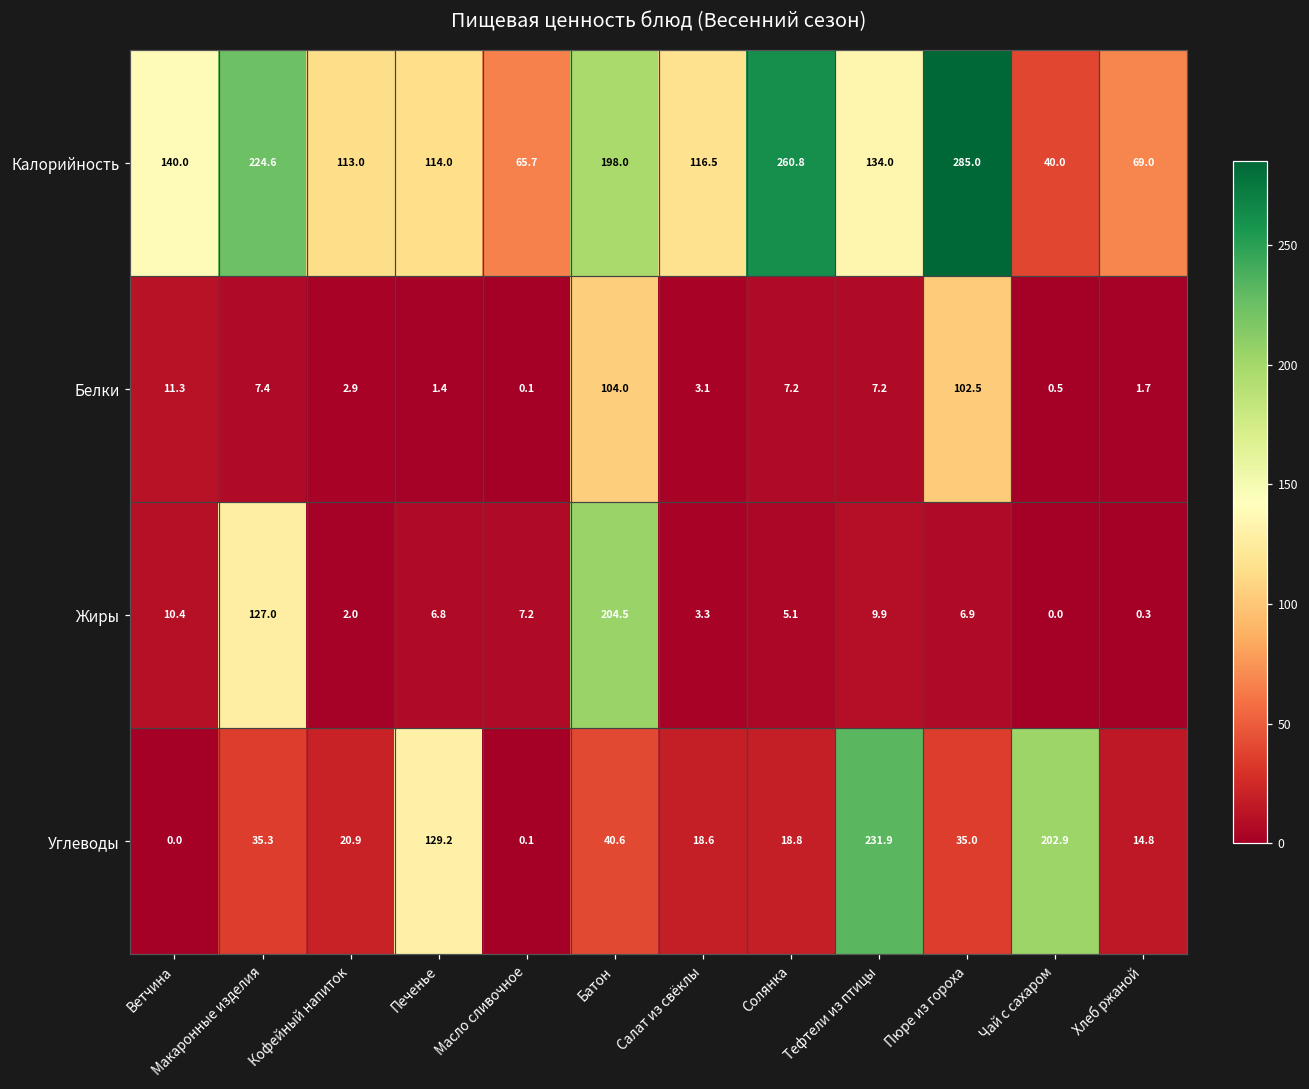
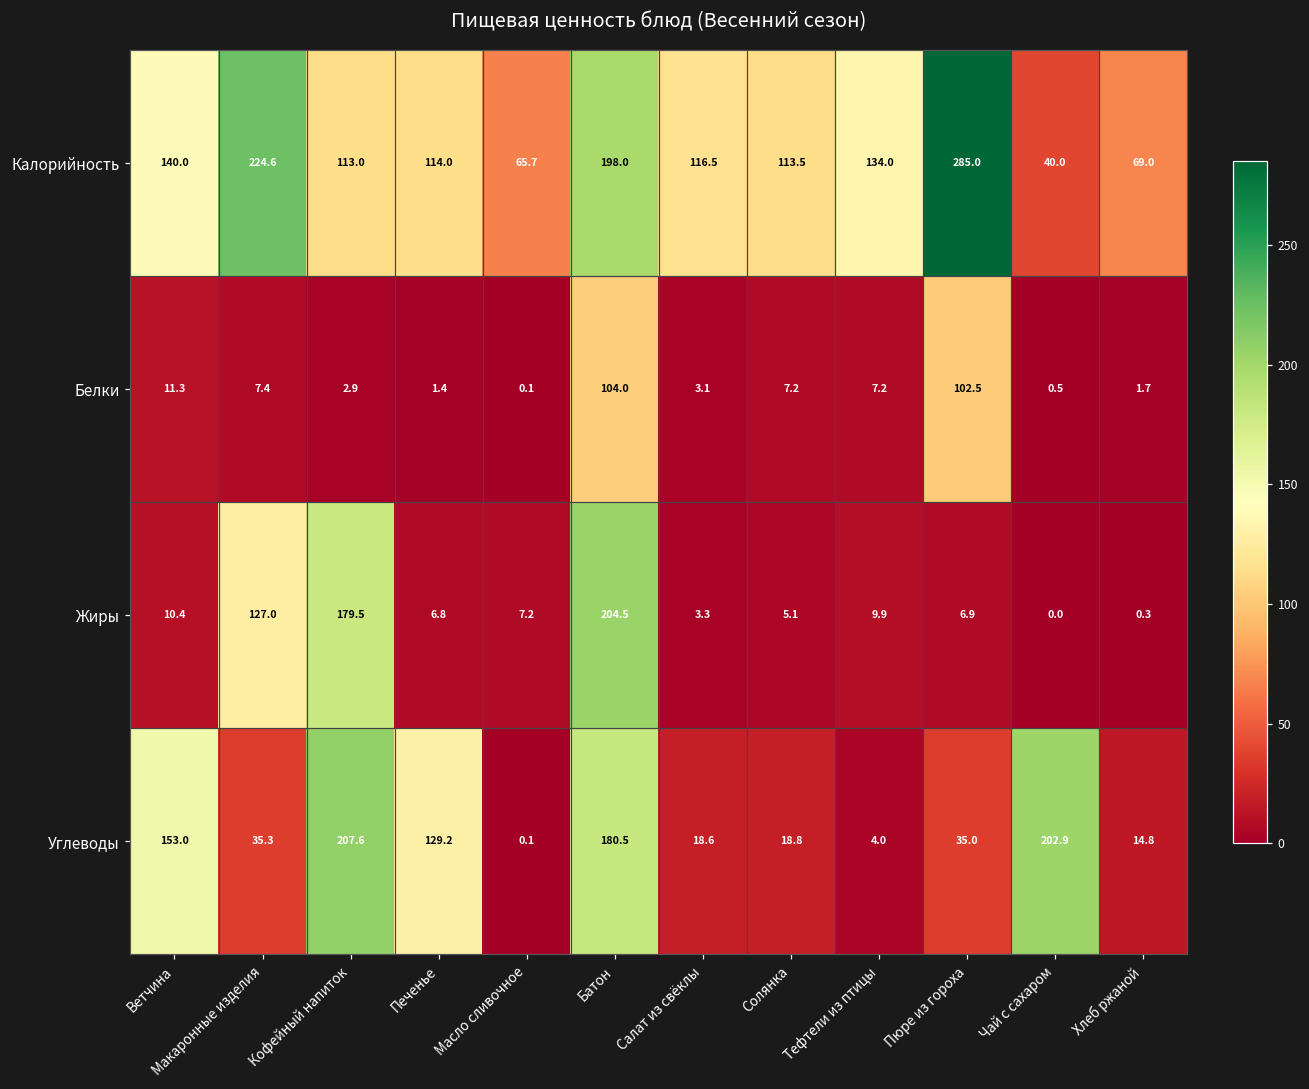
Калорийность, Солянка: 260.8 -> 113.5
Жиры, Кофейный напиток: 2.0 -> 179.5
Углеводы, Ветчина: 0.0 -> 153.0
Углеводы, Кофейный напиток: 20.9 -> 207.6
Углеводы, Батон: 40.6 -> 180.5
Углеводы, Тефтели из птицы: 231.9 -> 4.0
